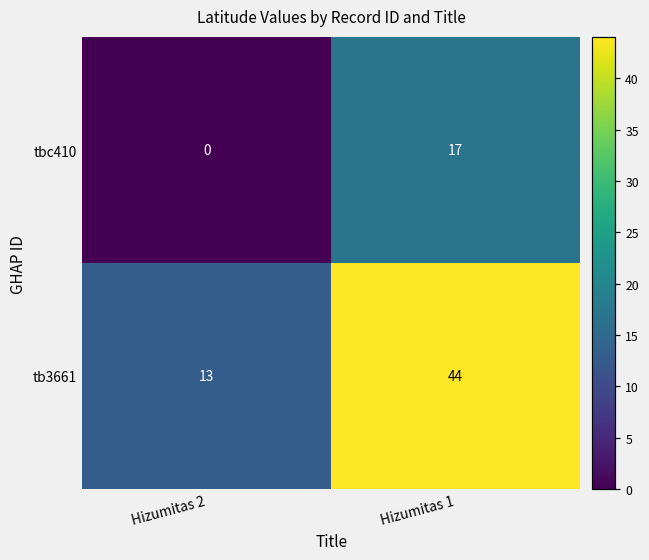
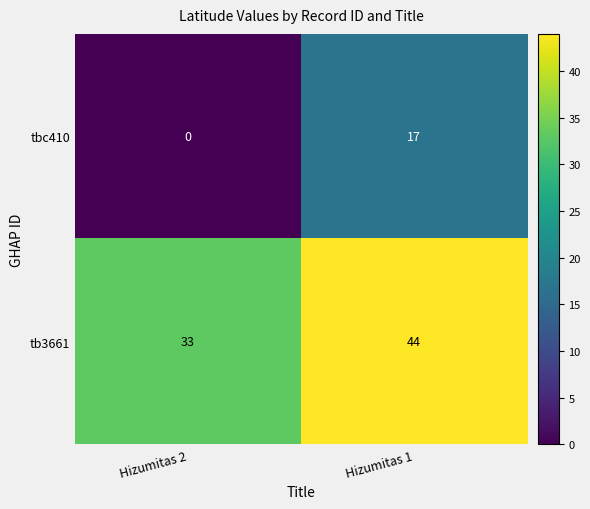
tb3661, Hizumitas 2: 13 -> 33
